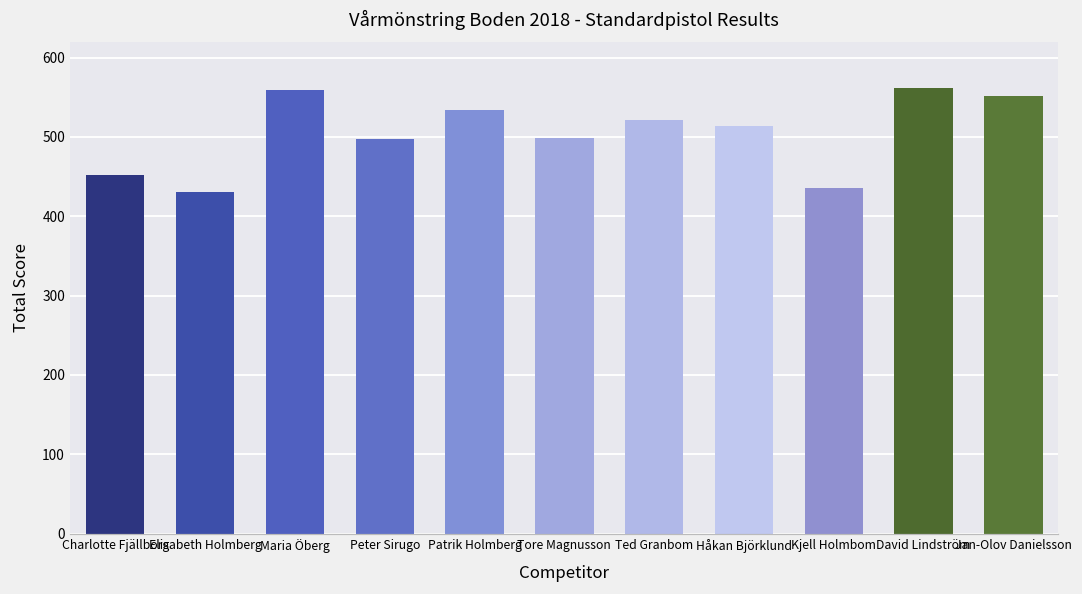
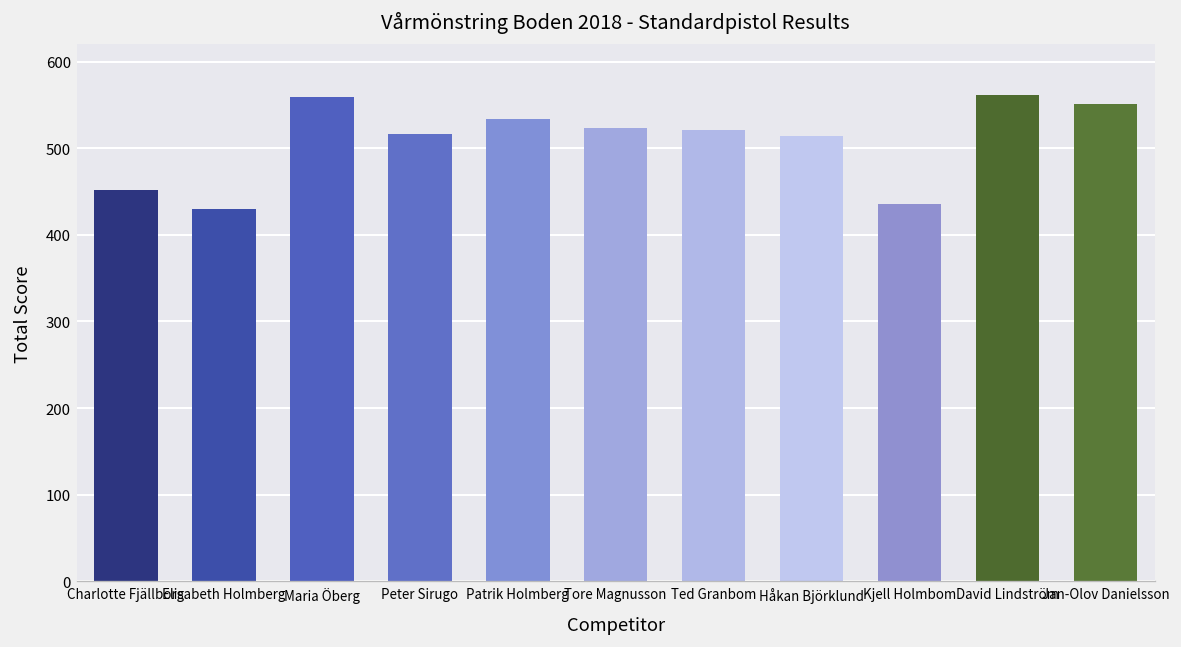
Peter Sirugo: 500 -> 520
Tore Magnusson: 500 -> 520
